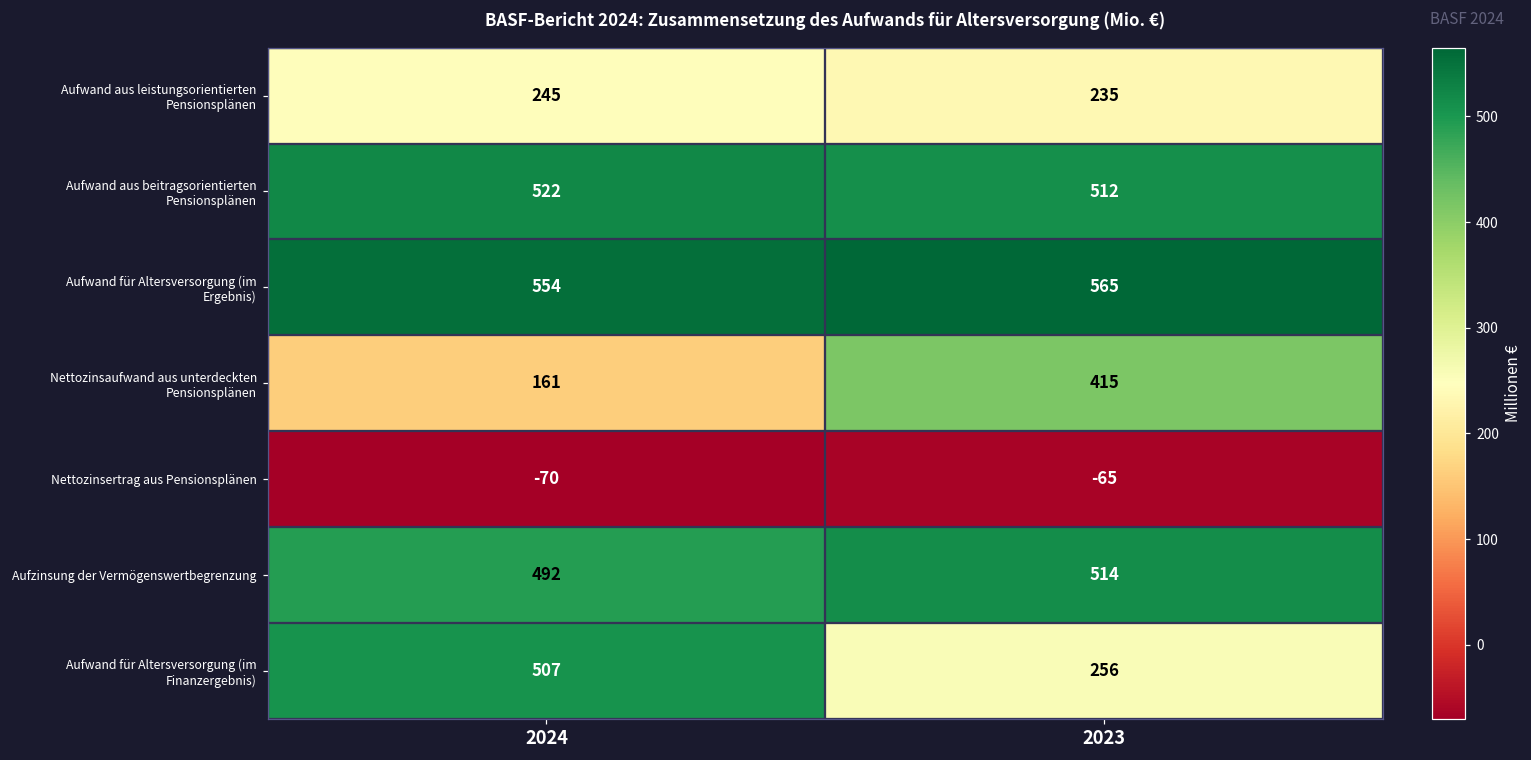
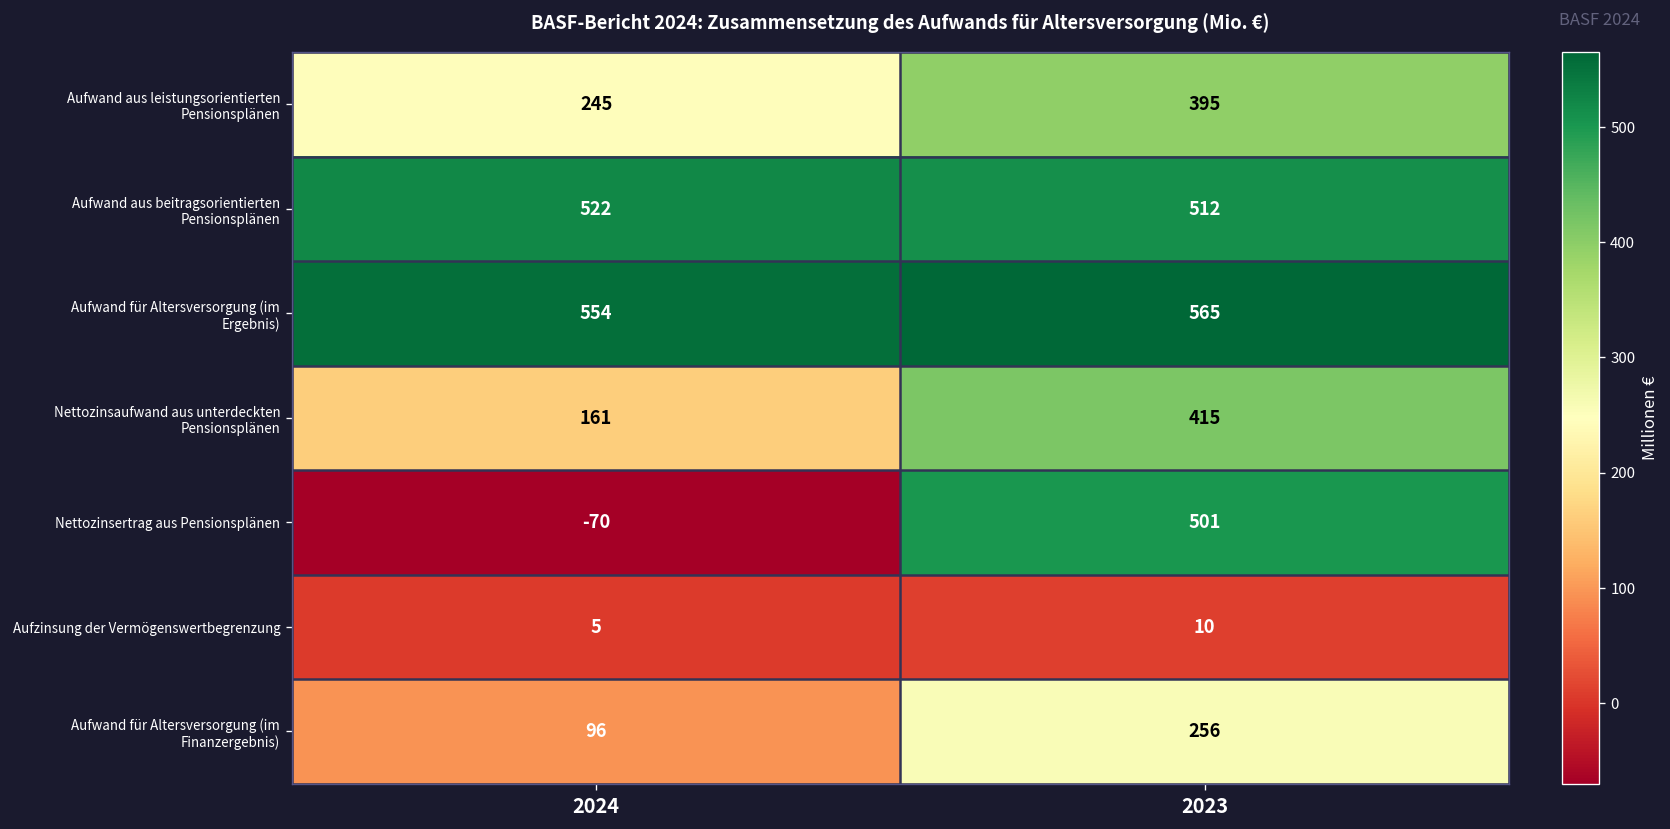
Aufwand aus leistungsorientierten Pensionsplänen, 2023: 235 -> 395
Nettozinsertrag aus Pensionsplänen, 2023: -65 -> 501
Aufzinsung der Vermögenswertbegrenzung, 2024: 492 -> 5
Aufzinsung der Vermögenswertbegrenzung, 2023: 514 -> 10
Aufwand für Altersversorgung (im Finanzergebnis), 2024: 507 -> 96
